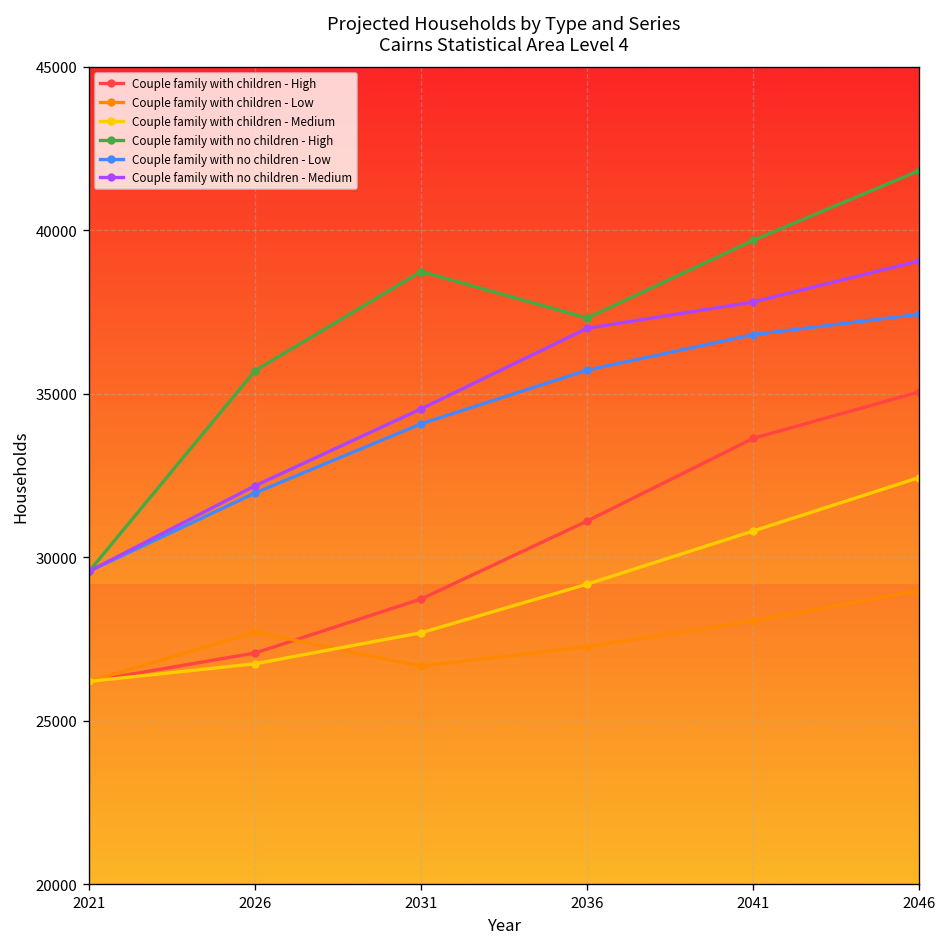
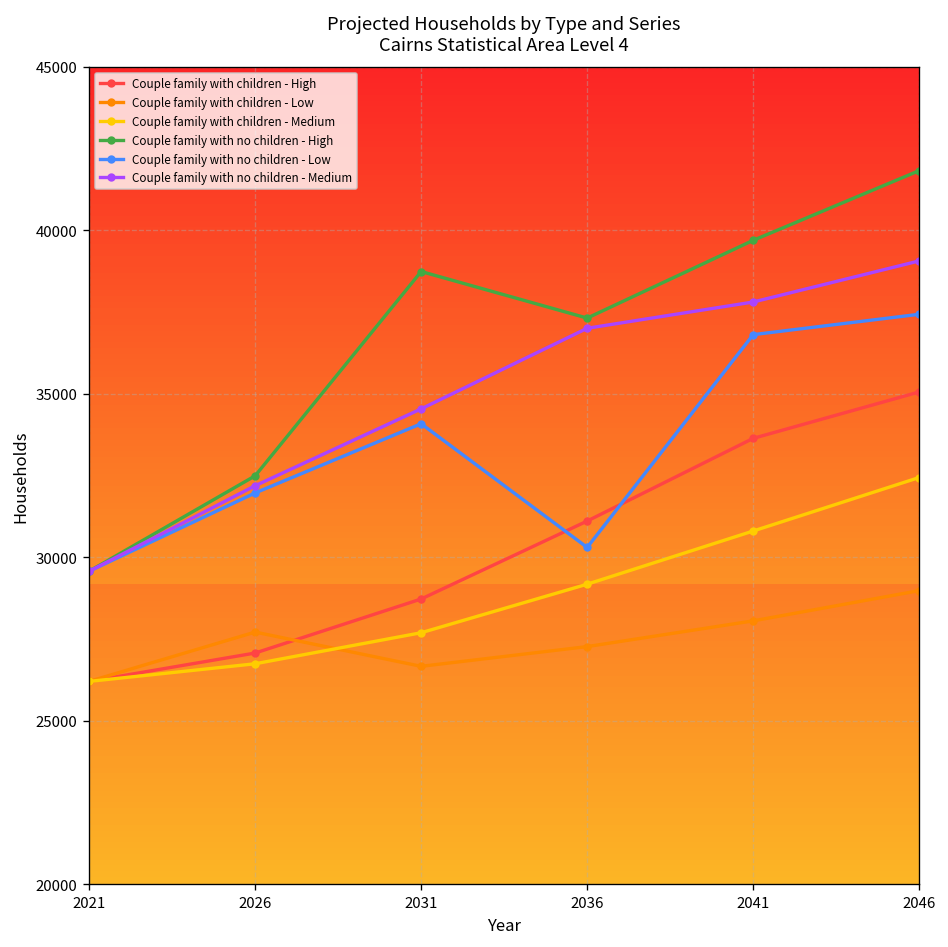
Couple family with no children - High, 2026: 35700 -> 32500
Couple family with no children - Low, 2036: 35700 -> 30300
